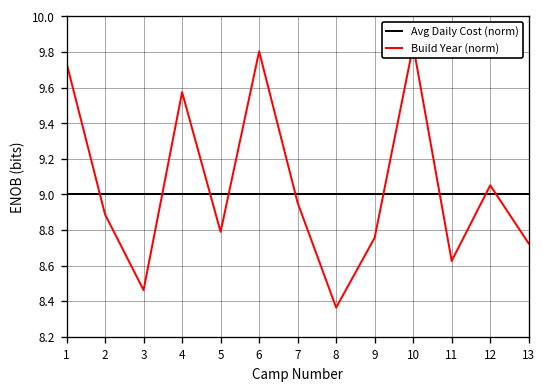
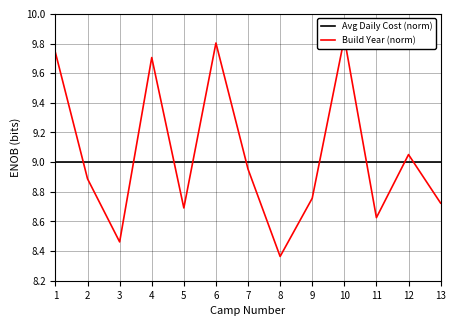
Build Year (norm), 4: 9.57 -> 9.71
Build Year (norm), 5: 8.79 -> 8.69
